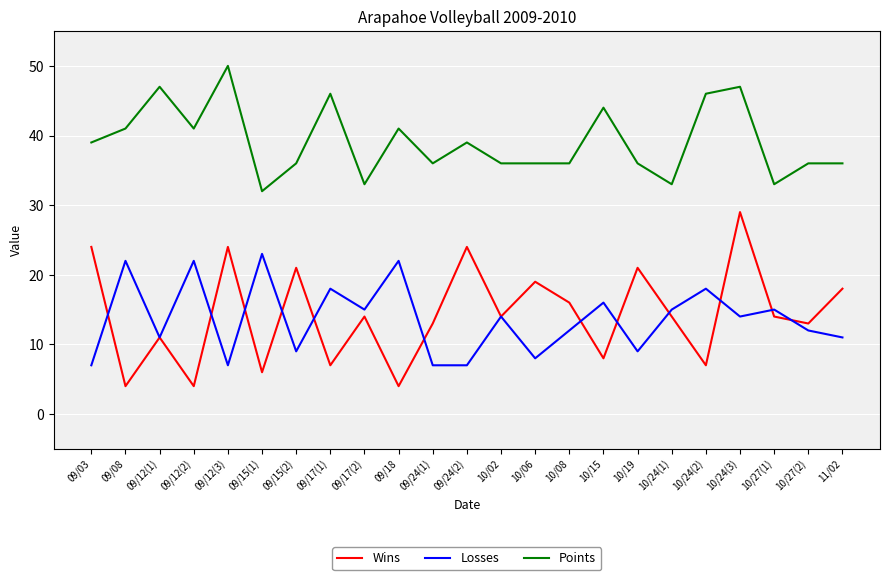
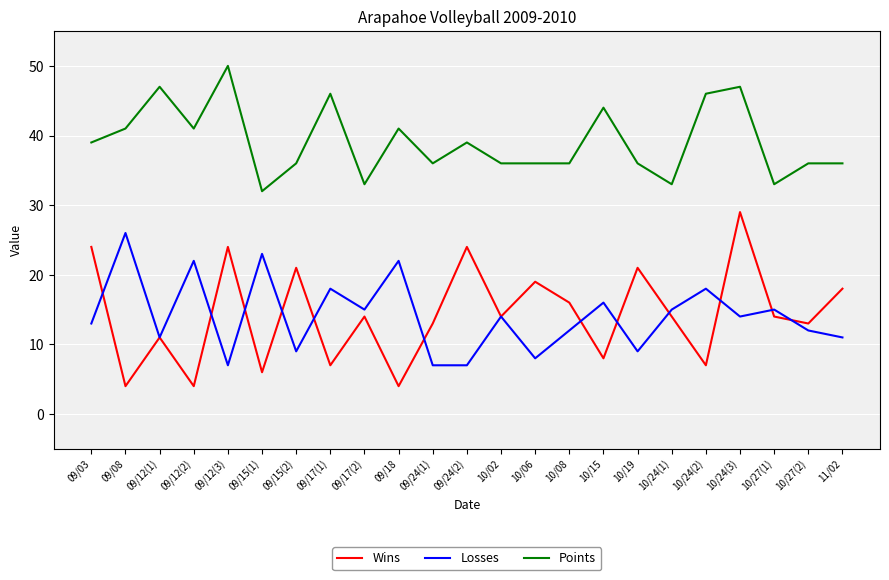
Losses, 09/03: 7 -> 13
Losses, 09/08: 22 -> 26
